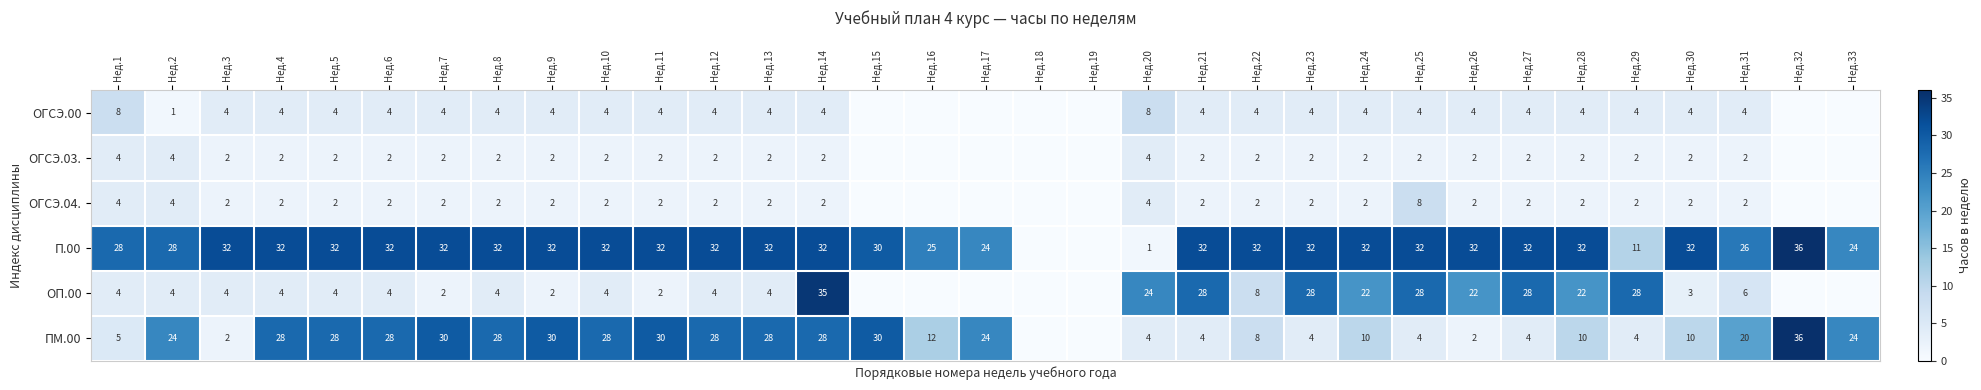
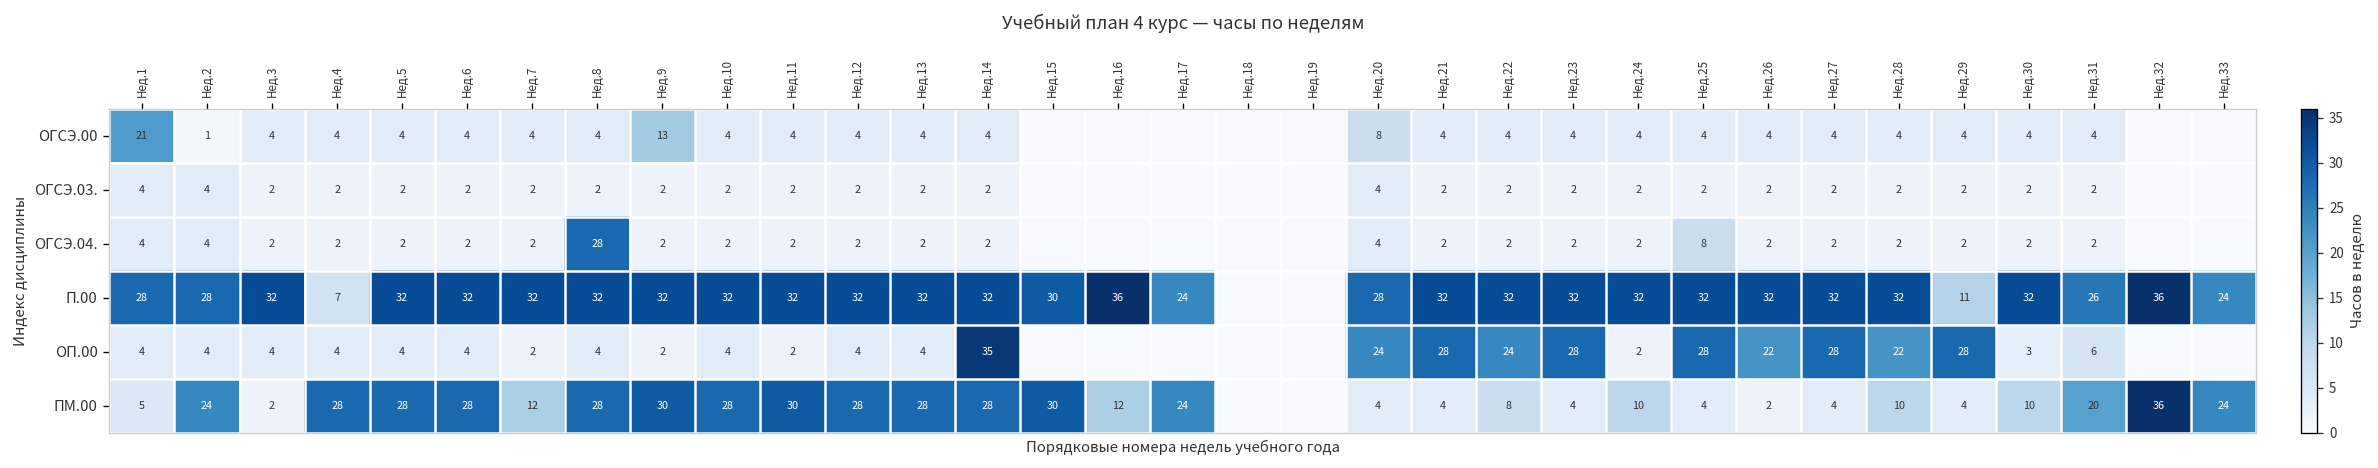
ОГСЭ.00, Нед.1: 8 -> 21
ОГСЭ.00, Нед.9: 4 -> 13
ОГСЭ.04., Нед.8: 2 -> 28
П.00, Нед.4: 32 -> 7
П.00, Нед.16: 25 -> 36
П.00, Нед.20: 1 -> 28
ОП.00, Нед.22: 8 -> 24
ОП.00, Нед.24: 22 -> 2
ПМ.00, Нед.7: 30 -> 12
